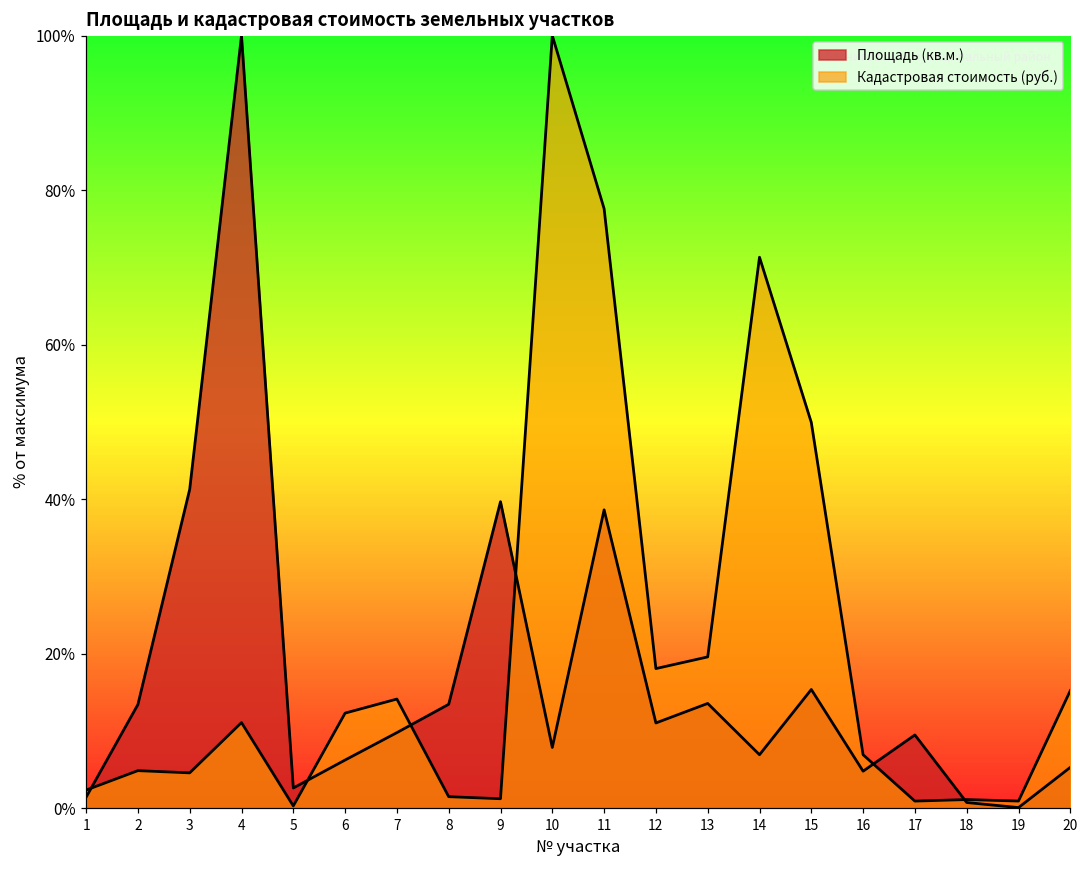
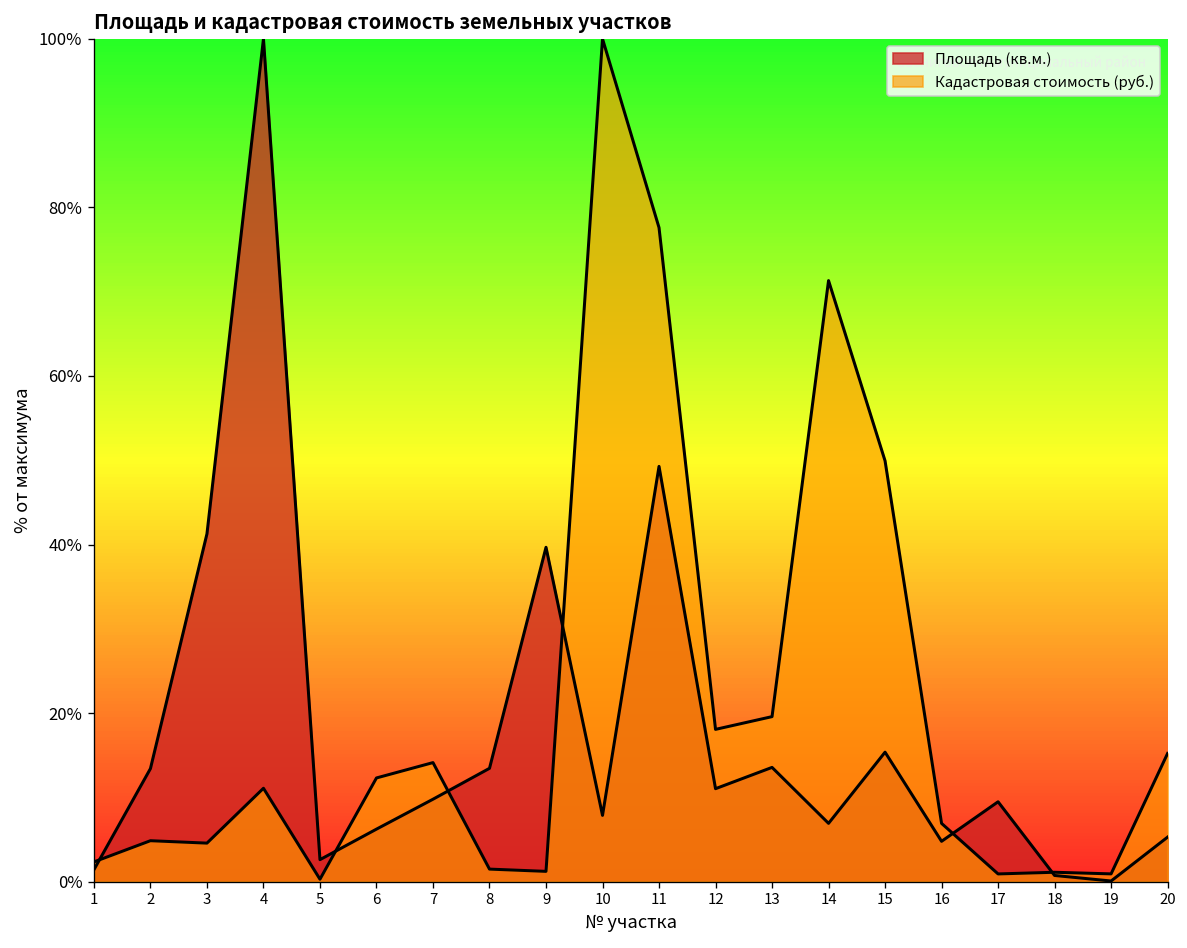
Площадь (кв.м.), 11: 39% -> 49%
